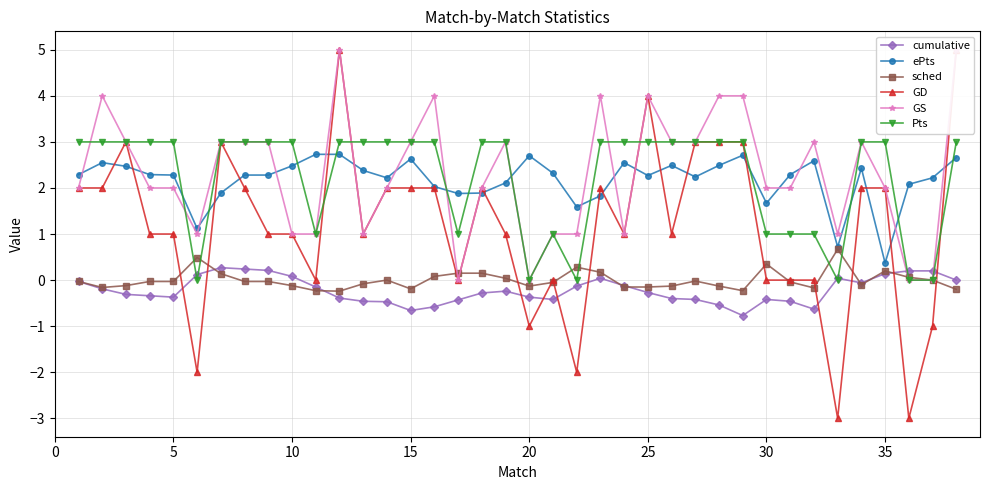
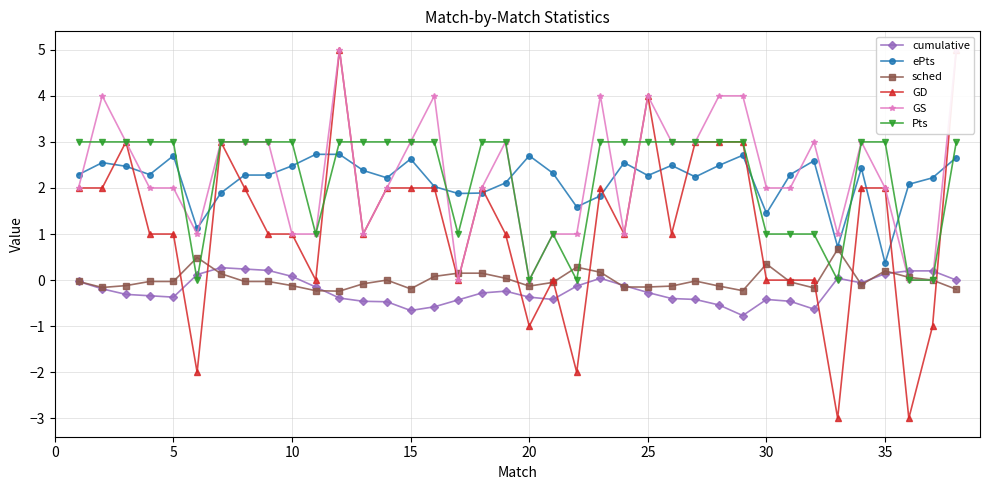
ePts, 5: 2.3 -> 2.7
ePts, 30: 1.7 -> 1.5
